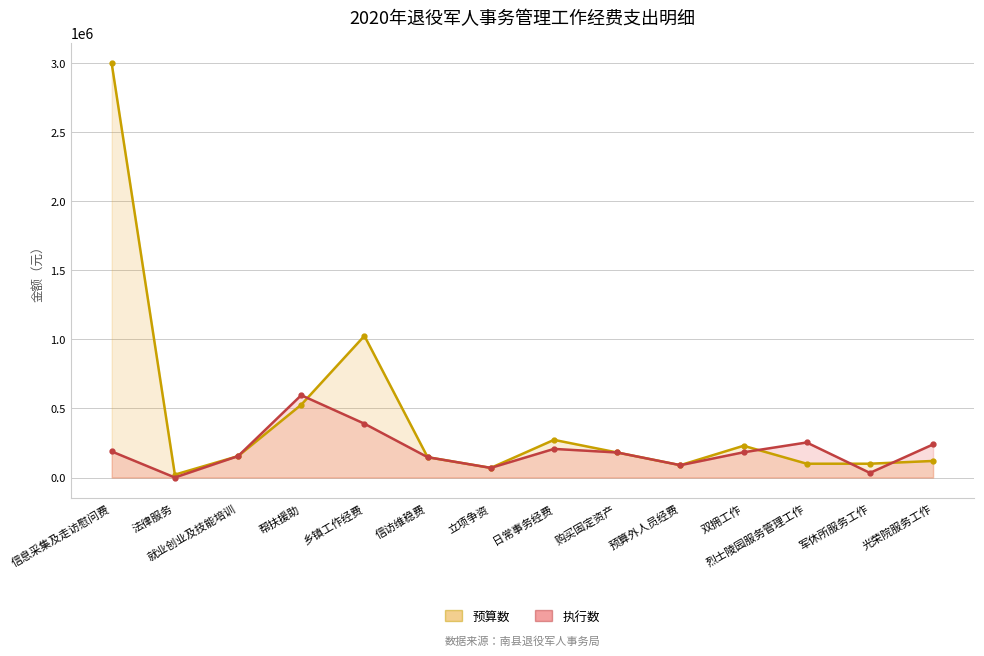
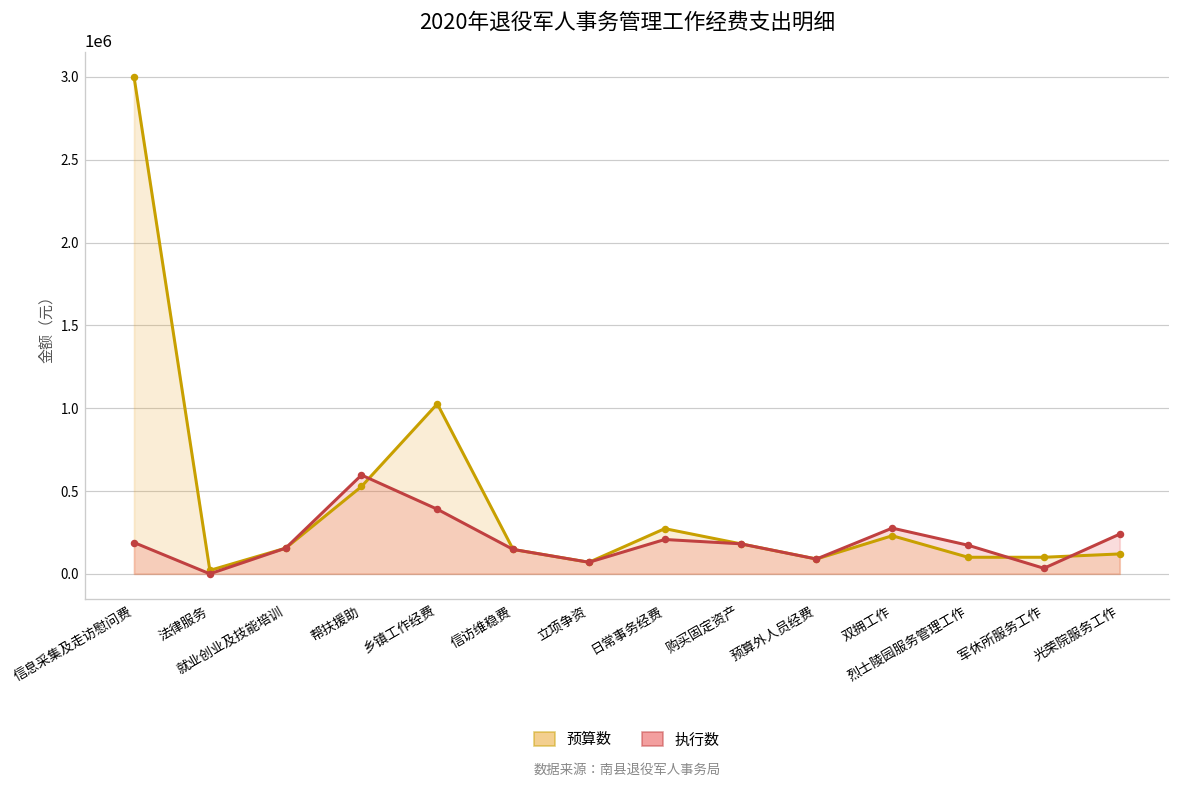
执行数, 双拥工作: 180000 -> 280000
执行数, 烈士陵园服务管理工作: 250000 -> 170000
